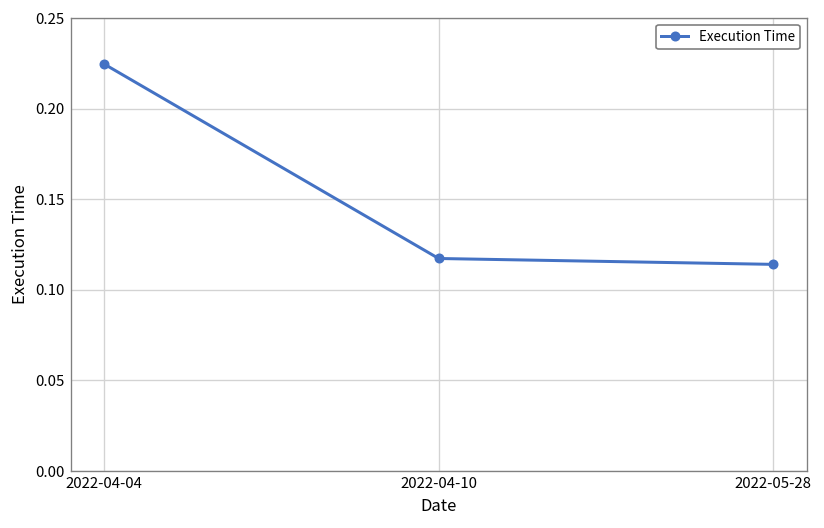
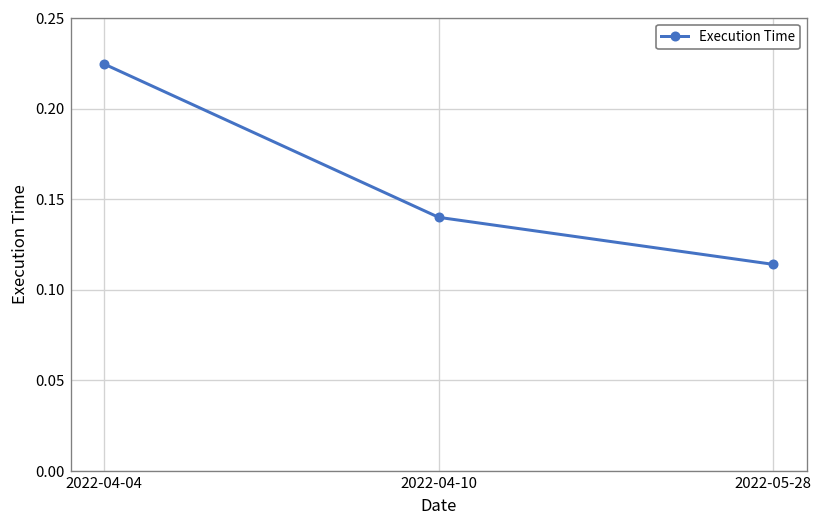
2022-04-10: 0.117 -> 0.140
